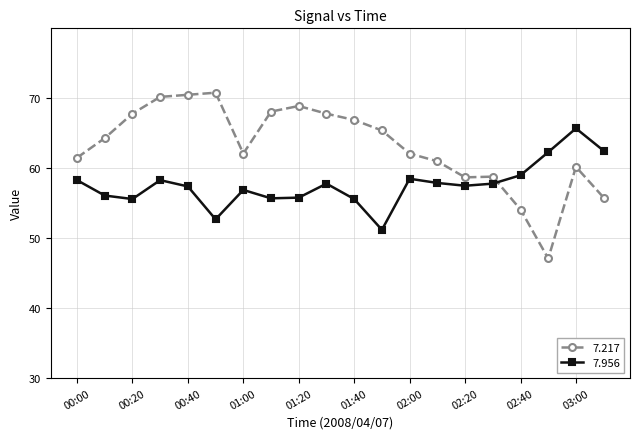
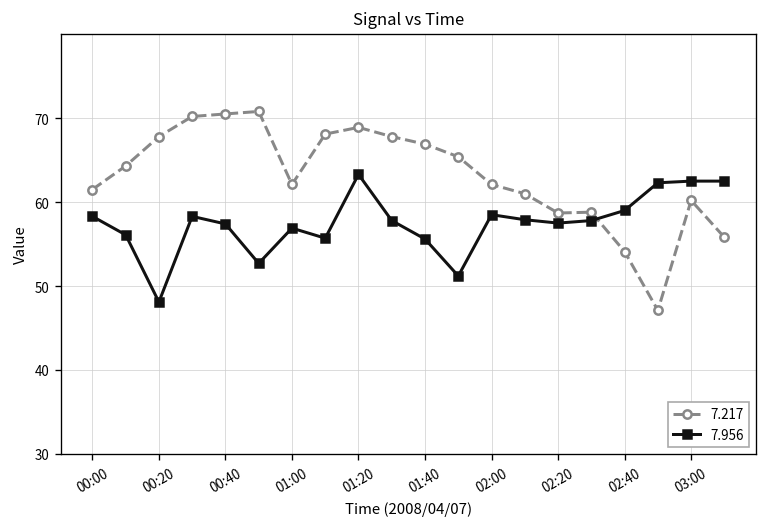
7.956, 00:20: 56 -> 48
7.956, 01:20: 56 -> 63
7.956, 03:00: 66 -> 63
